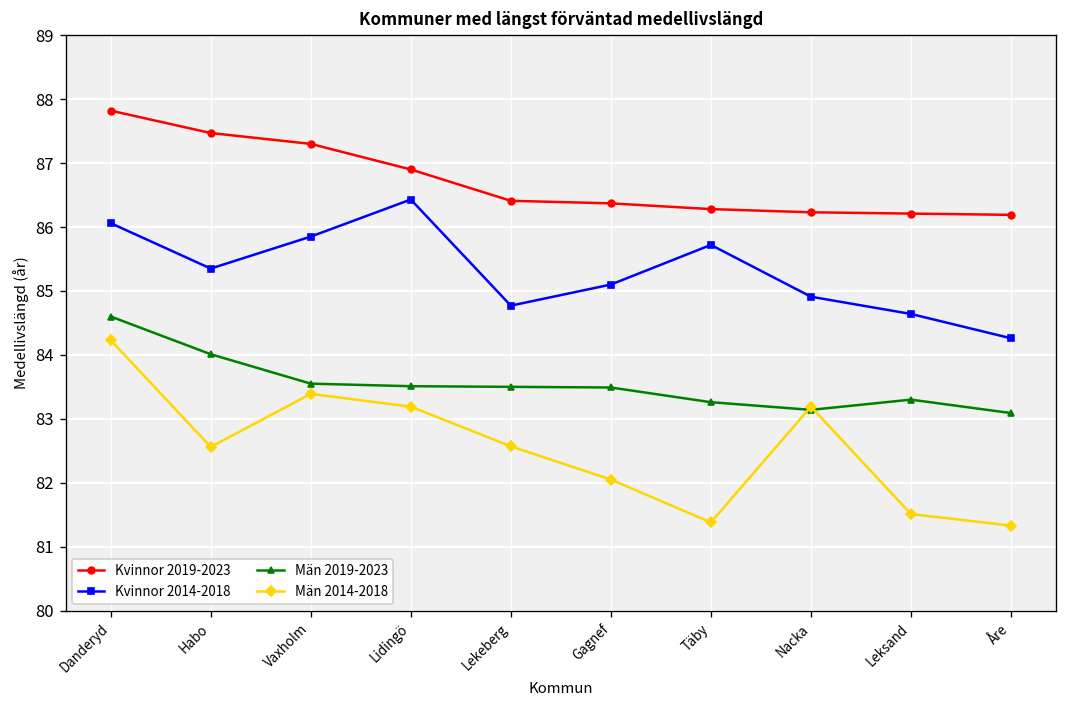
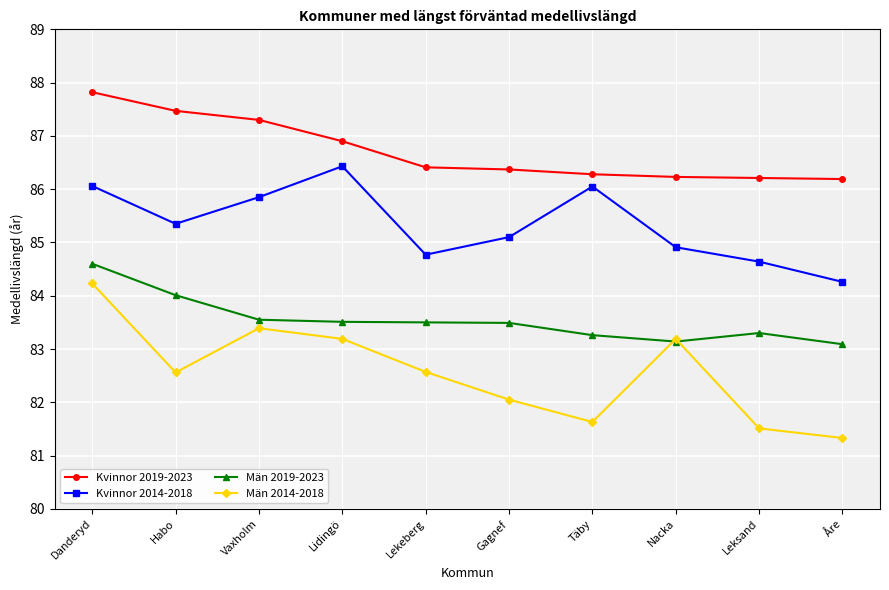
Kvinnor 2014-2018, Täby: 85.7 -> 86.1
Män 2014-2018, Täby: 81.4 -> 81.6
